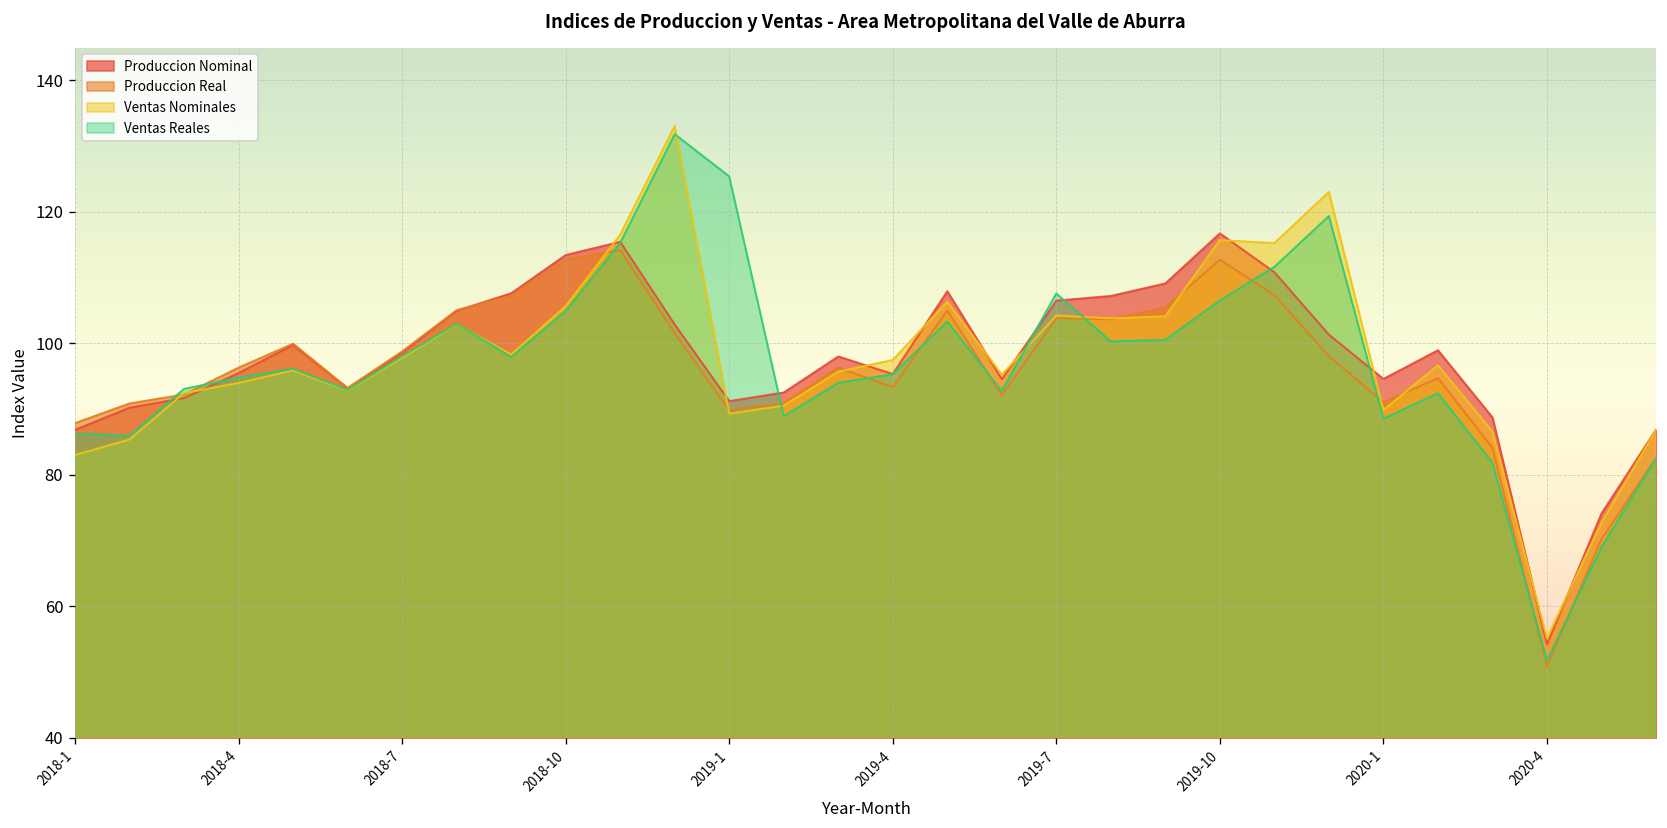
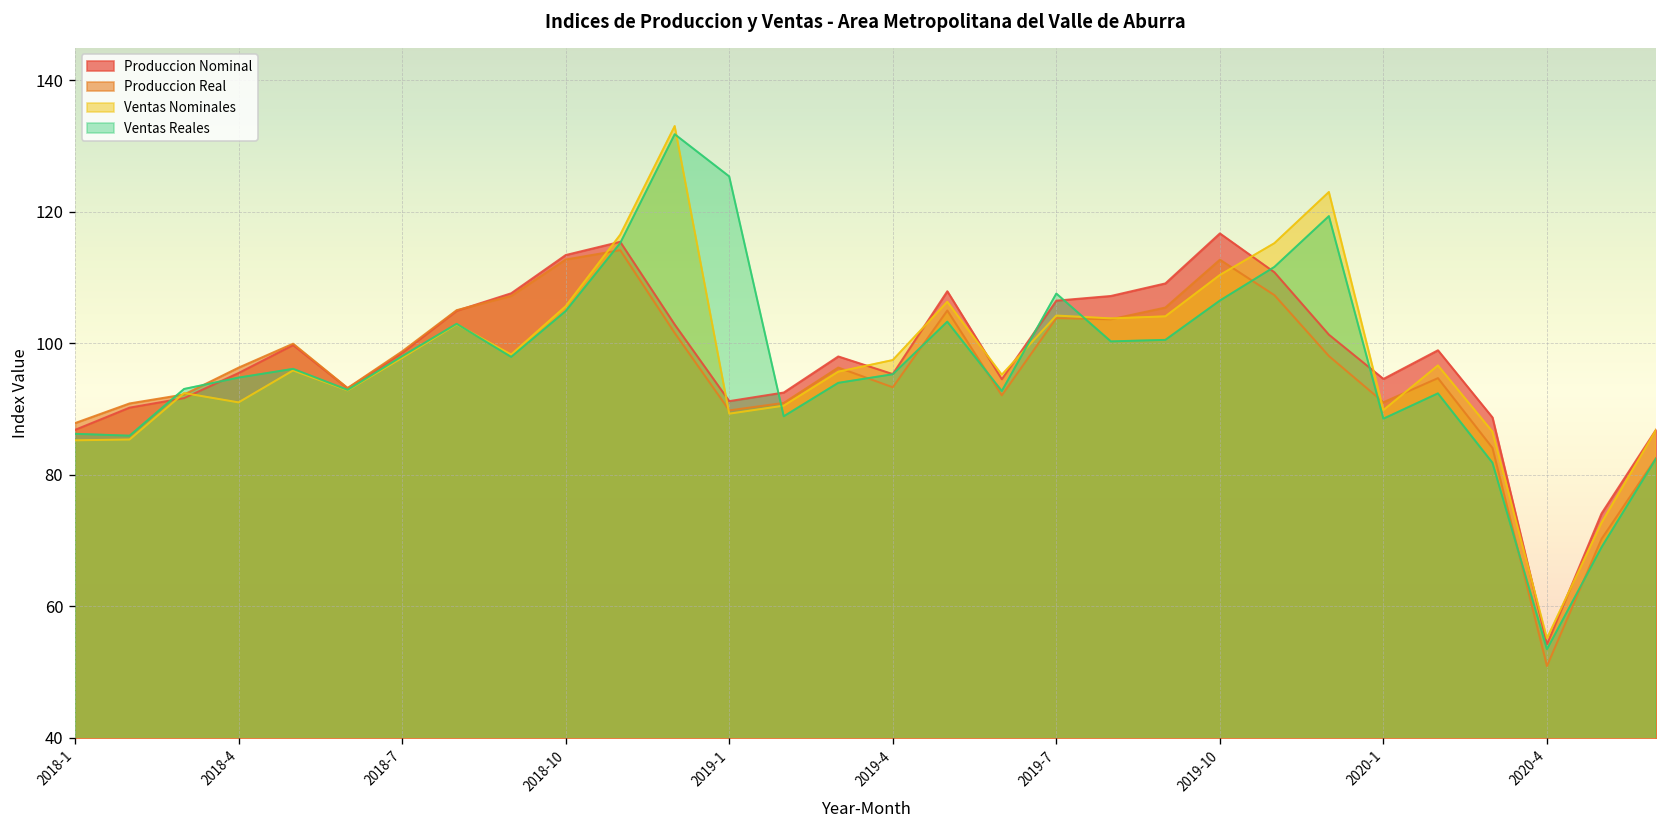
Ventas Nominales, 2018-1: 83 -> 85
Ventas Nominales, 2018-4: 94 -> 91
Ventas Nominales, 2019-10: 116 -> 110
Ventas Reales, 2020-4: 52 -> 53
